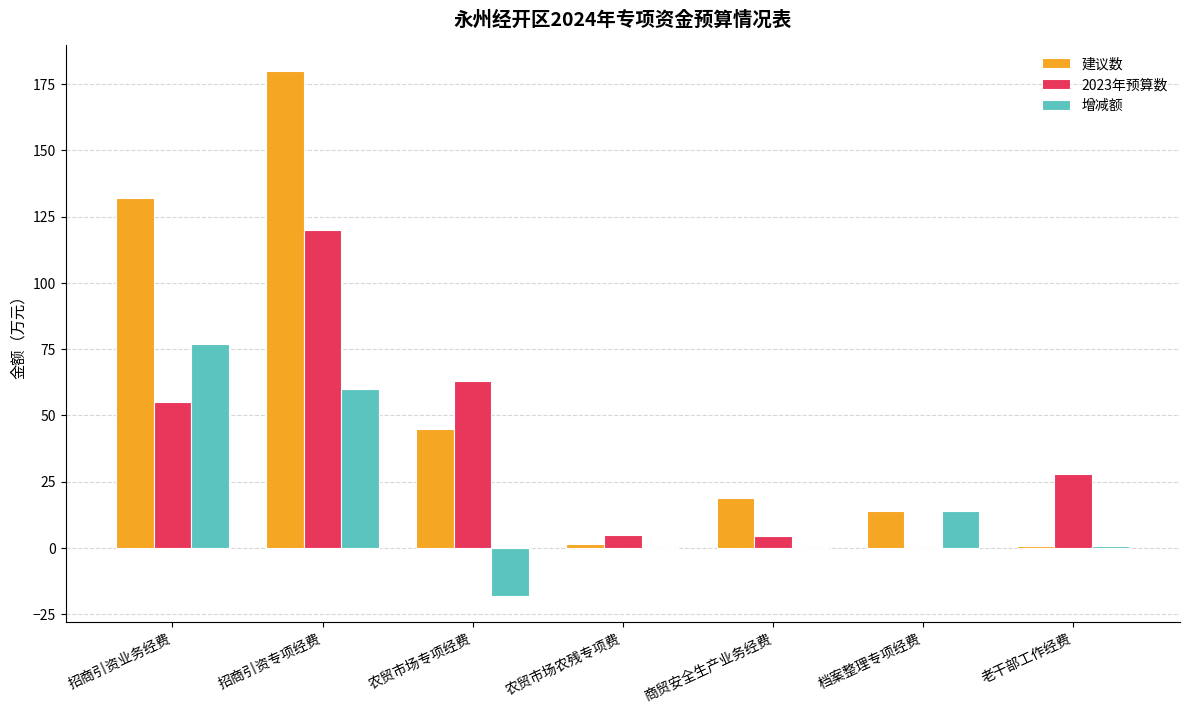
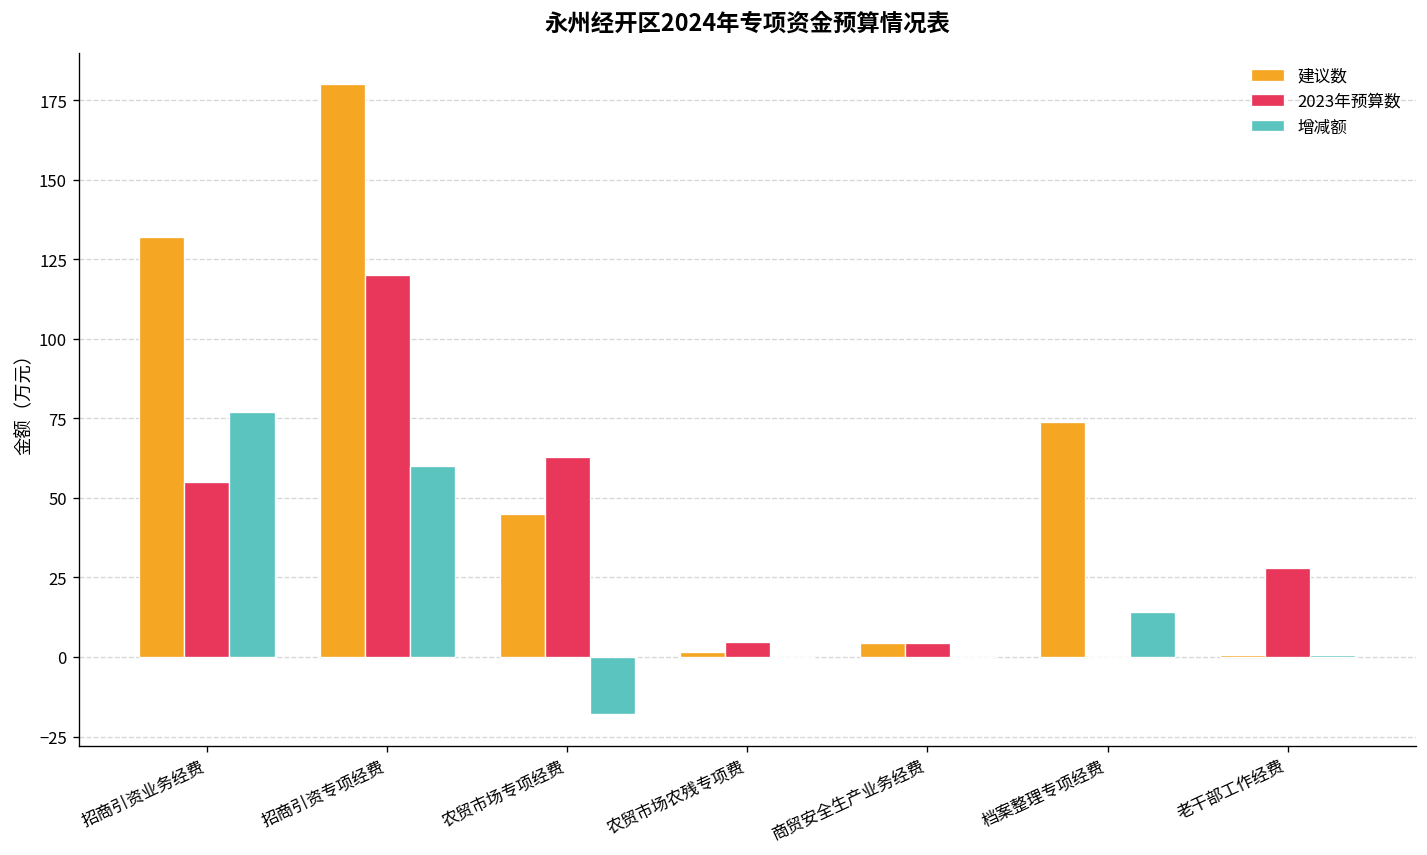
建议数, 商贸安全生产业务经费: 19 -> 5
建议数, 档案整理专项经费: 14 -> 74
